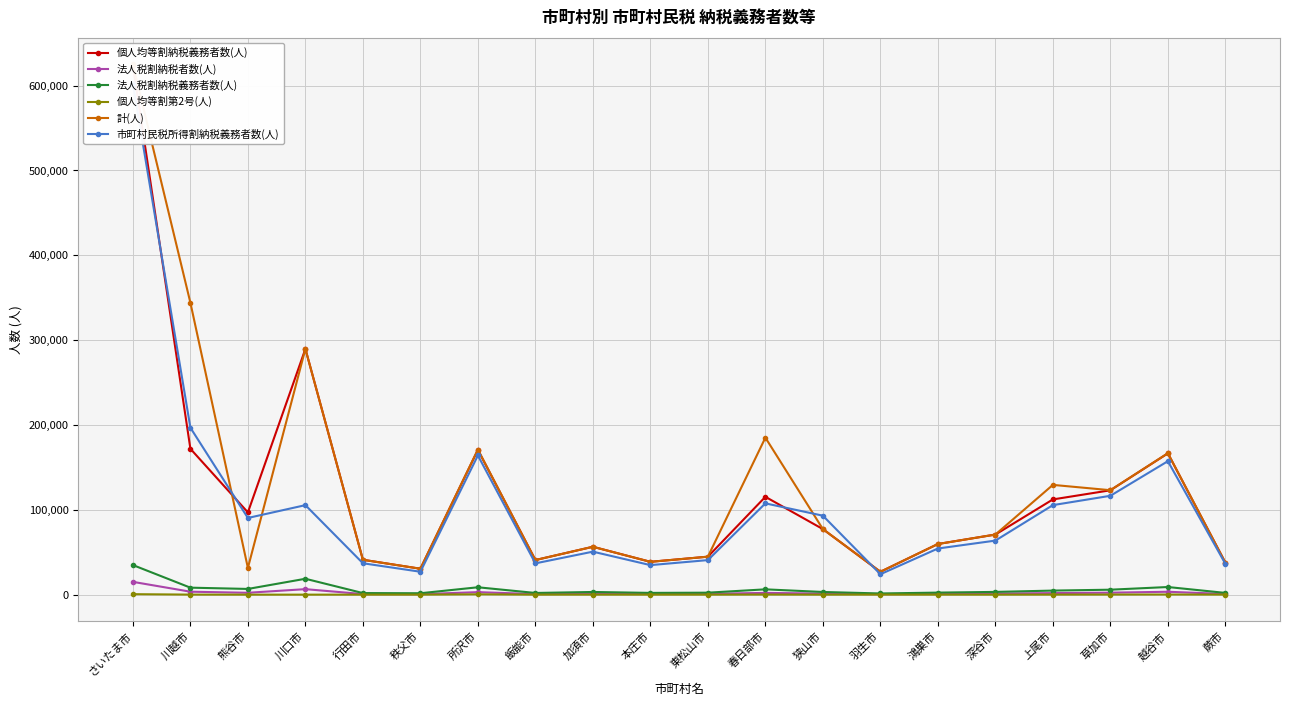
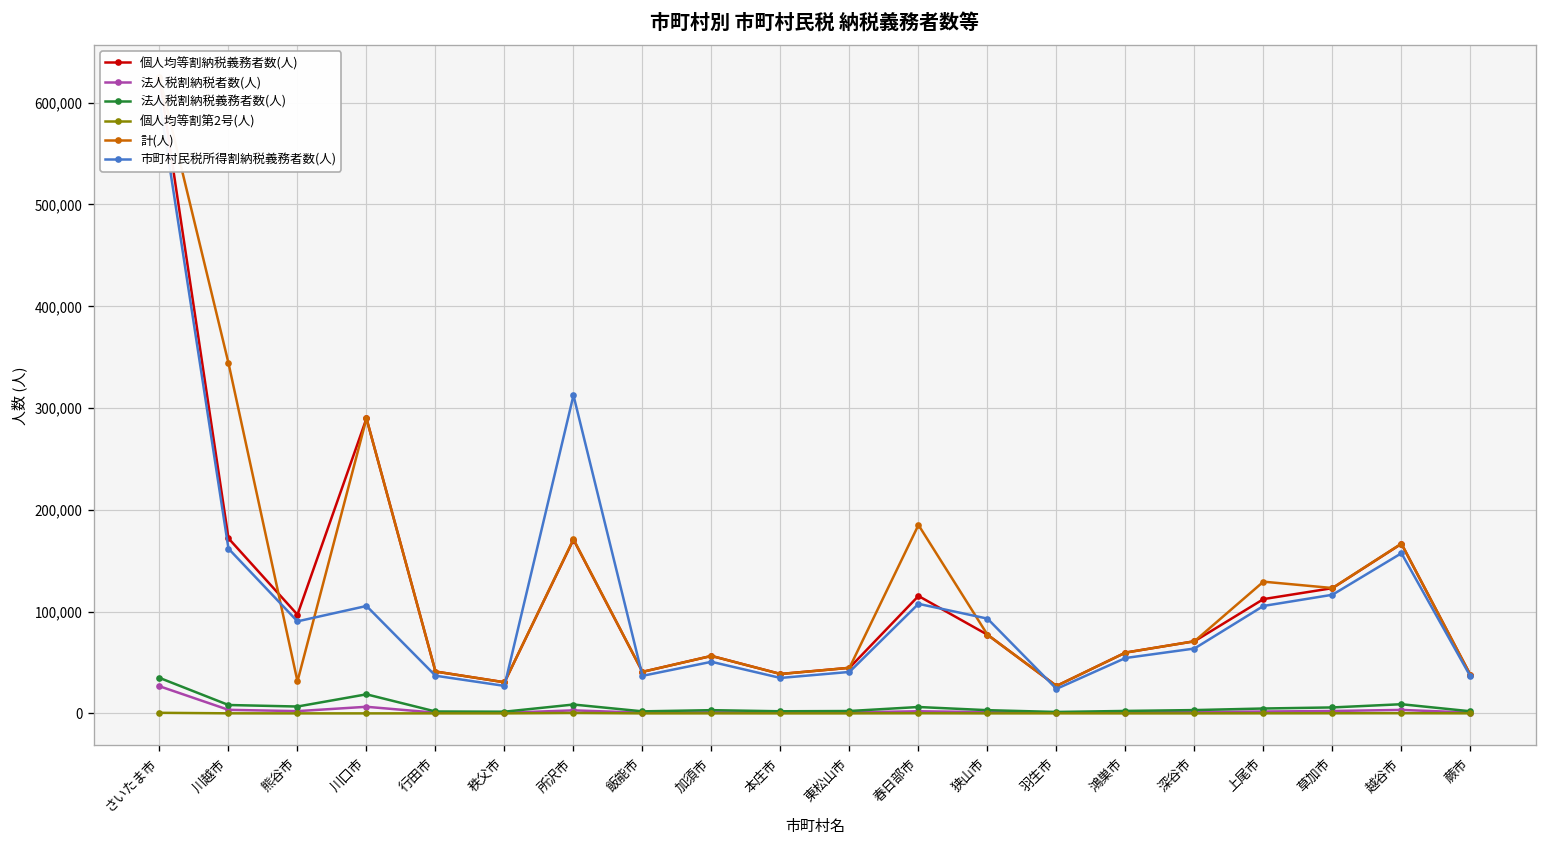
法人税割納税者数(人), さいたま市: 20,000 -> 30,000
市町村民税所得割納税義務者数(人), 川越市: 200,000 -> 160,000
市町村民税所得割納税義務者数(人), 所沢市: 160,000 -> 310,000
